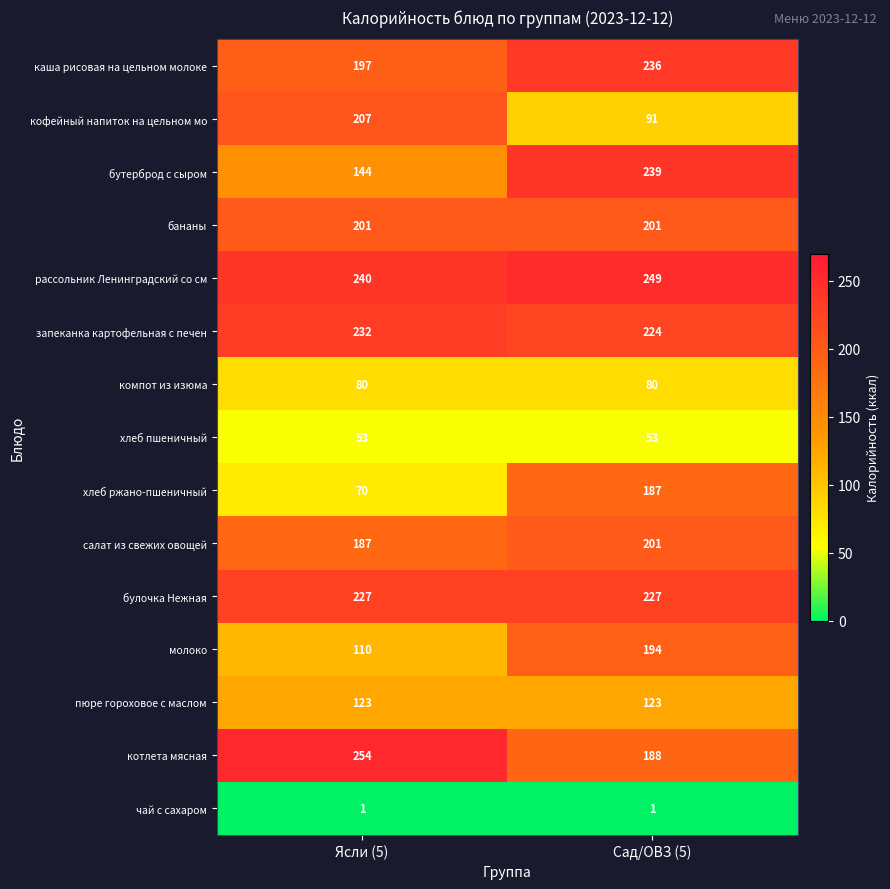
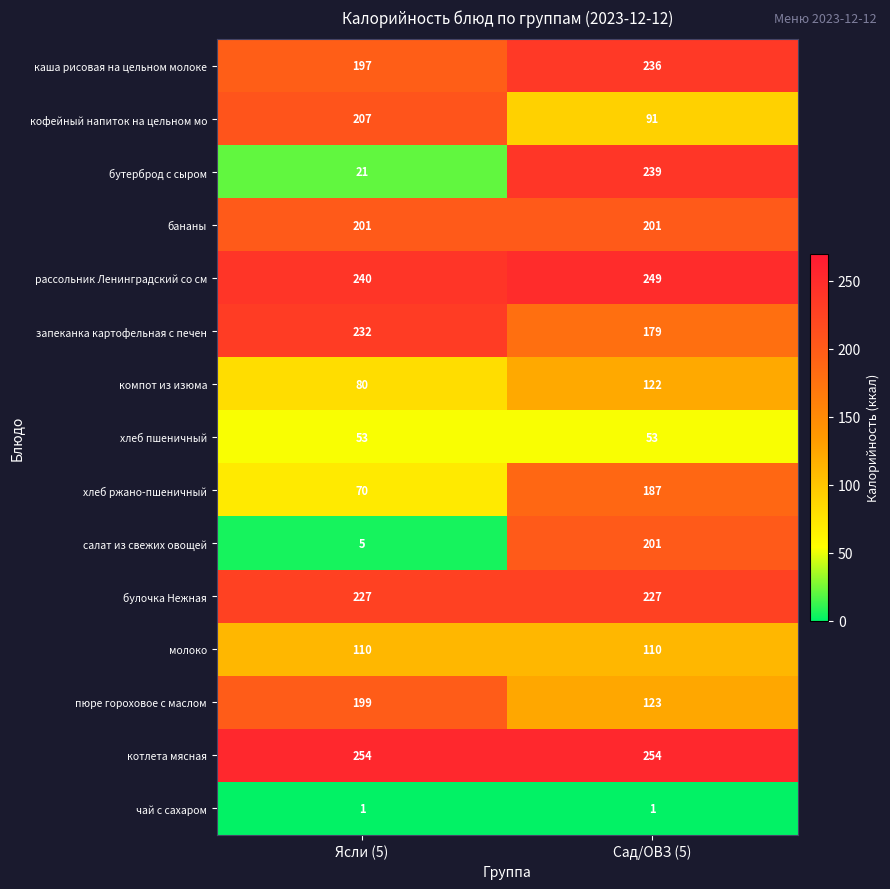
бутерброд с сыром, Ясли (5): 144 -> 21
запеканка картофельная с печен, Сад/ОВЗ (5): 224 -> 179
компот из изюма, Сад/ОВЗ (5): 80 -> 122
салат из свежих овощей, Ясли (5): 187 -> 5
молоко, Сад/ОВЗ (5): 194 -> 110
пюре гороховое с маслом, Ясли (5): 123 -> 199
котлета мясная, Сад/ОВЗ (5): 188 -> 254
